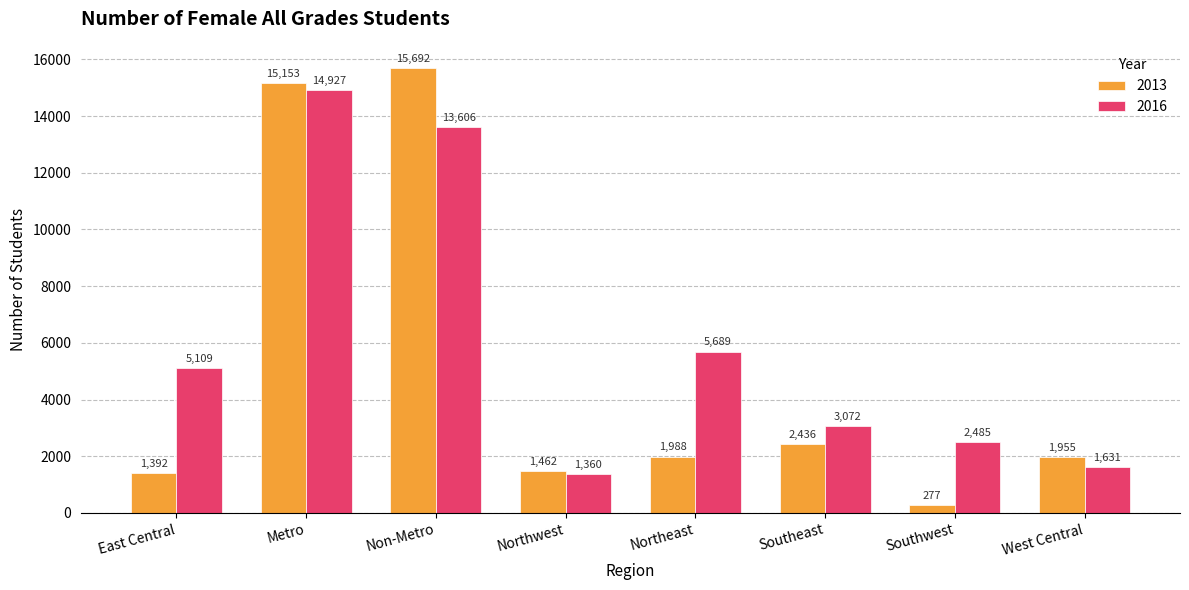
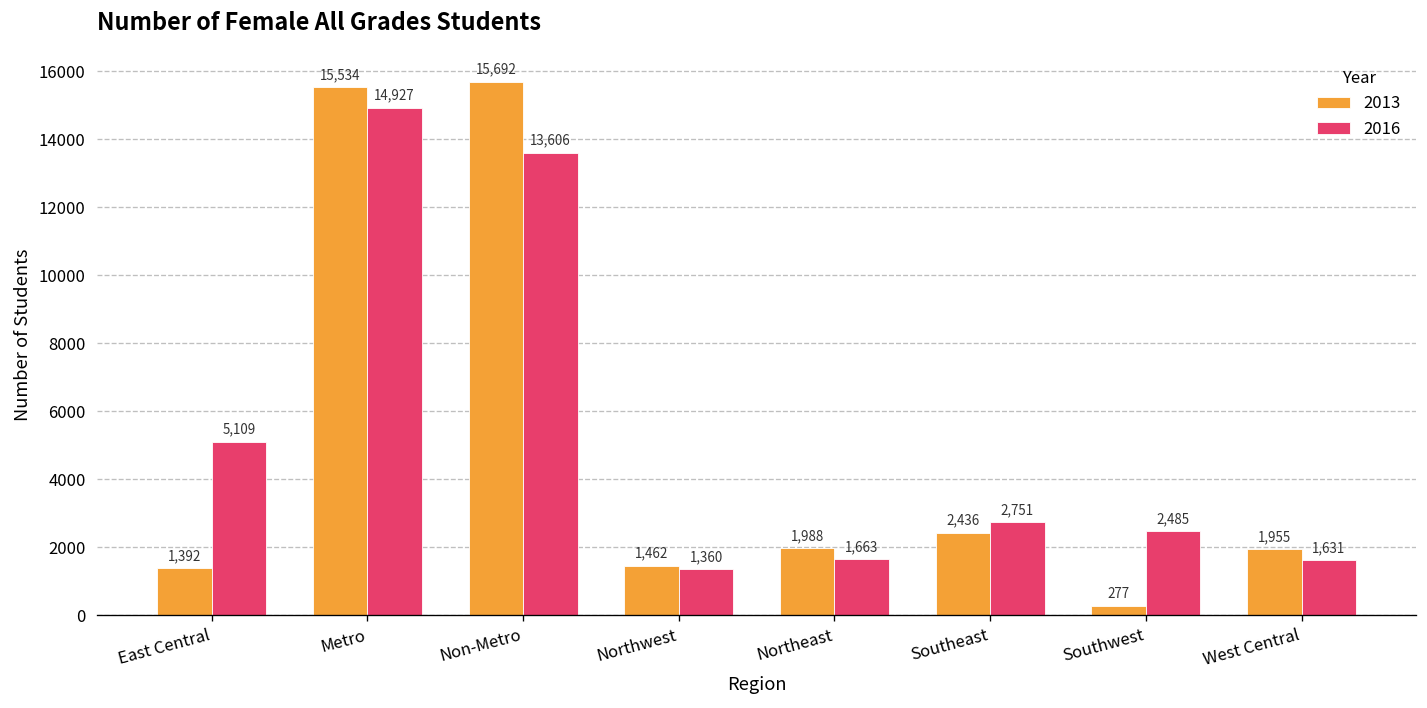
2013, Metro: 15,153 -> 15,534
2016, Northeast: 5,689 -> 1,663
2016, Southeast: 3,072 -> 2,751
